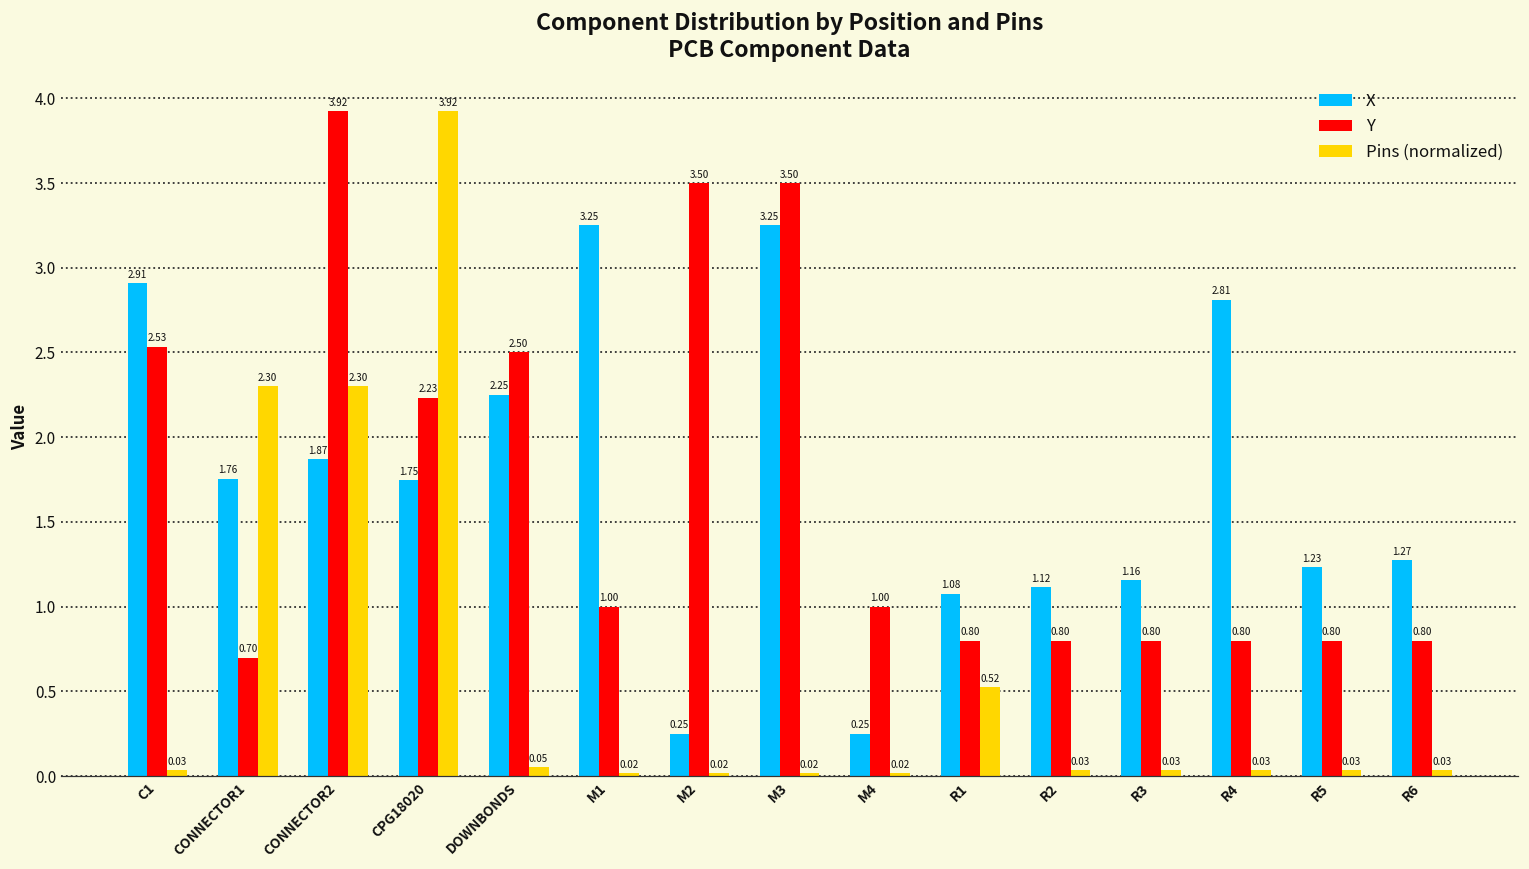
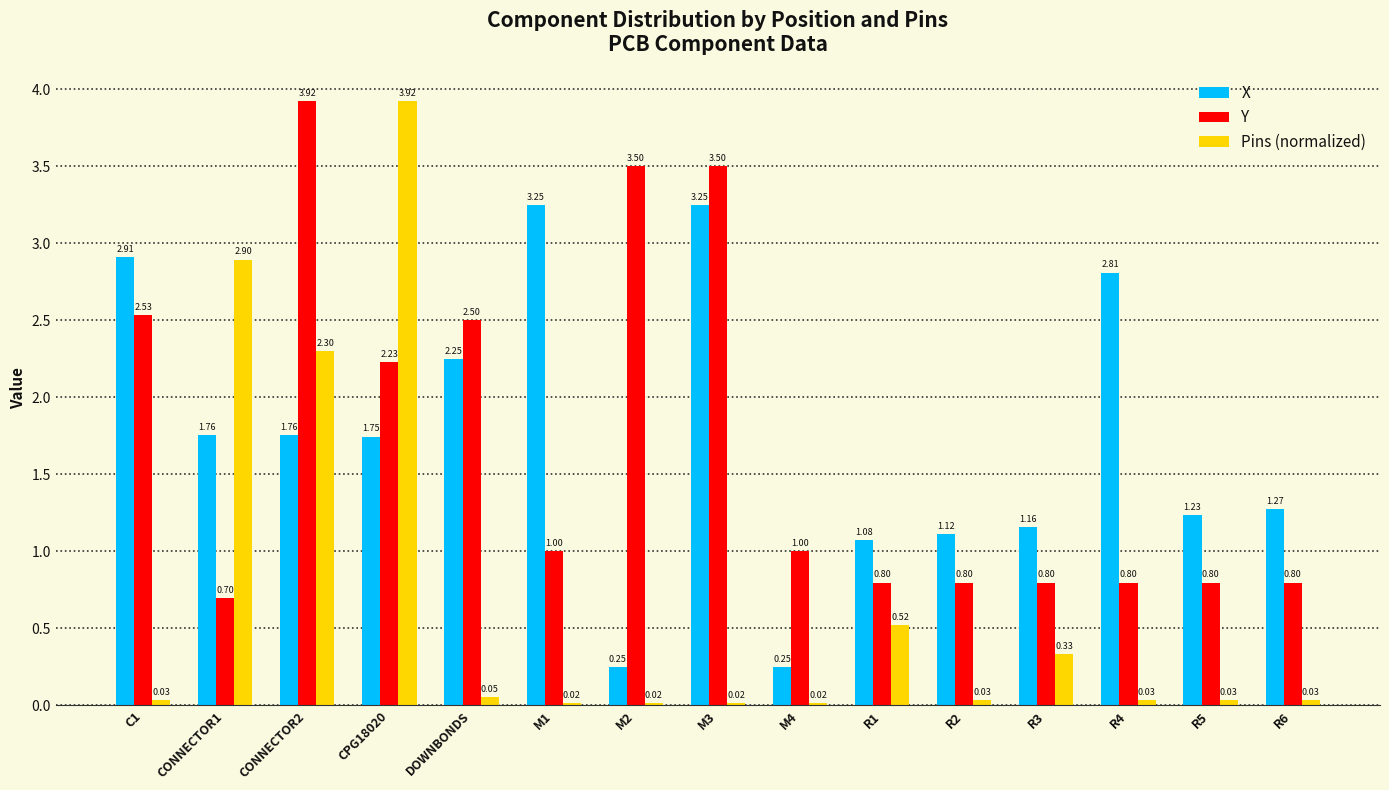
Pins (normalized), CONNECTOR1: 2.30 -> 2.90
X, CONNECTOR2: 1.87 -> 1.76
Pins (normalized), R3: 0.03 -> 0.33
